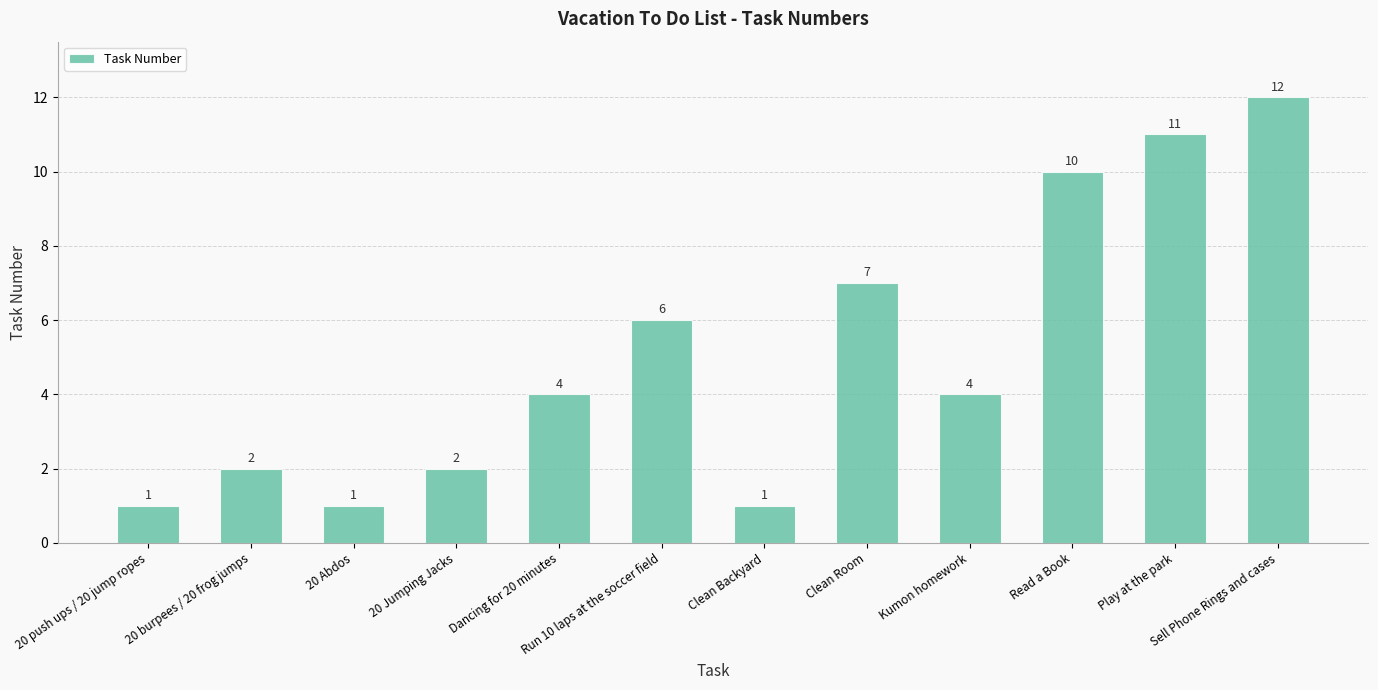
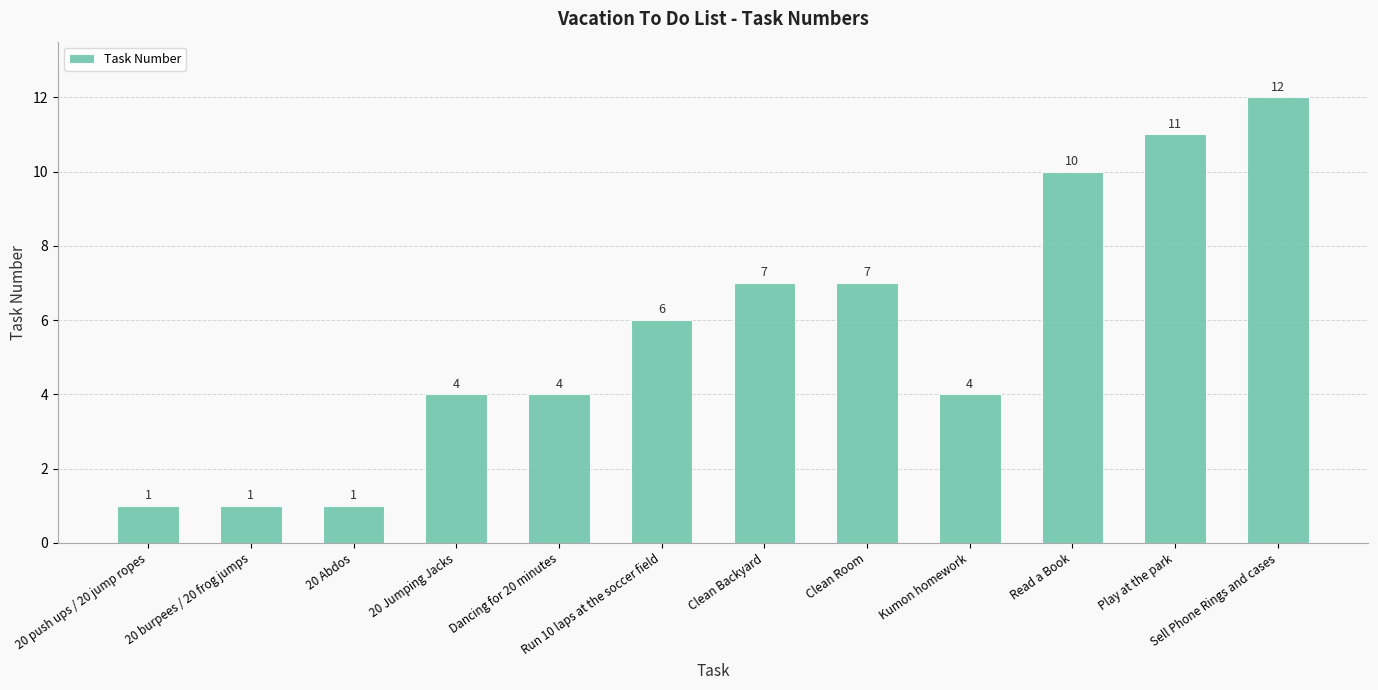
20 burpees / 20 frog jumps: 2 -> 1
20 Jumping Jacks: 2 -> 4
Clean Backyard: 1 -> 7
